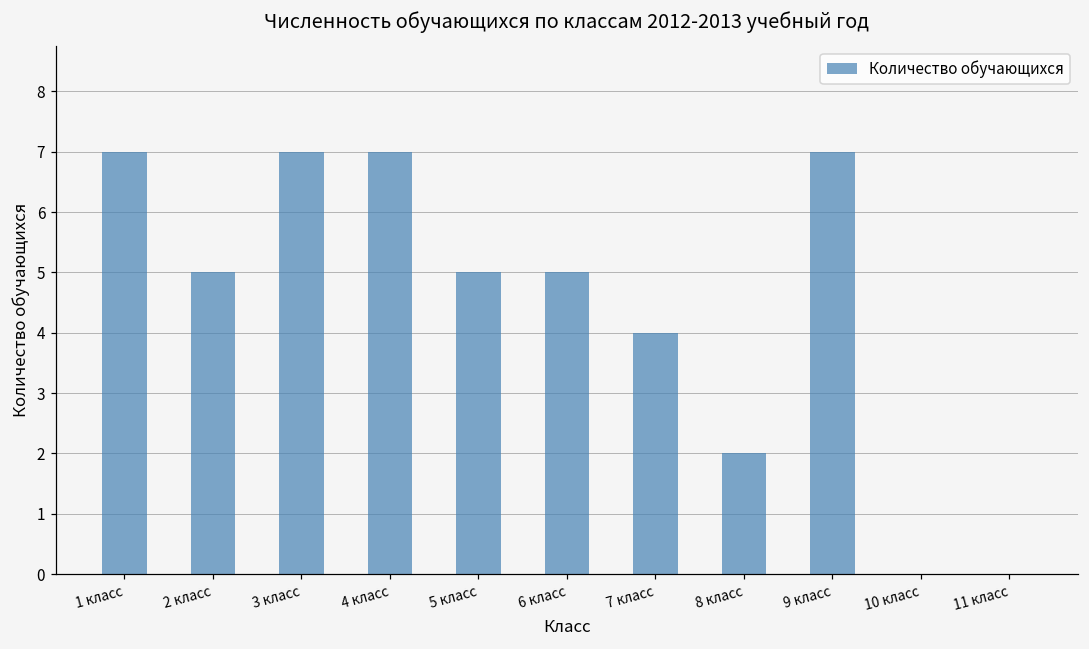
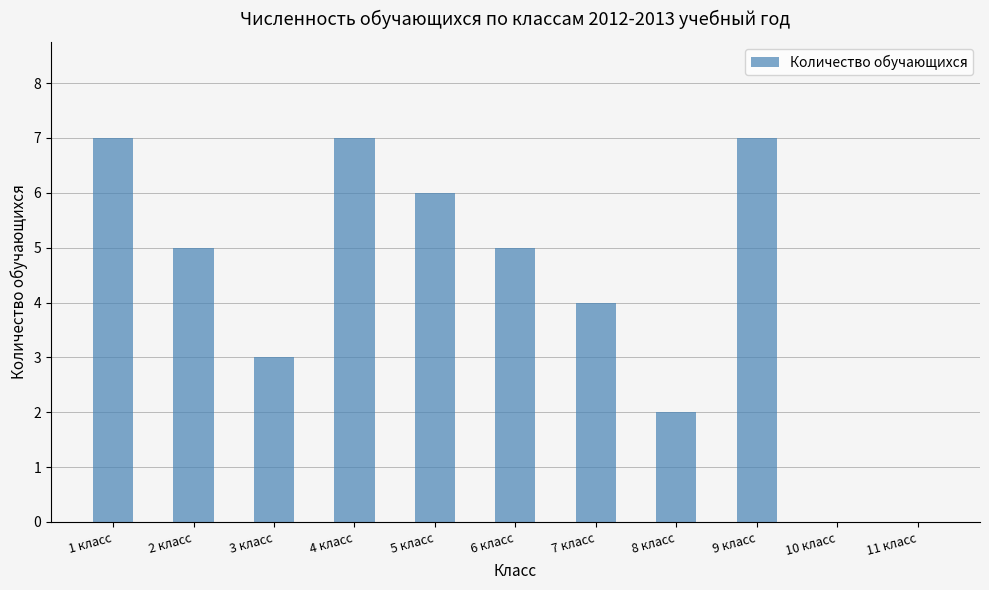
3 класс: 7 -> 3
5 класс: 5 -> 6
